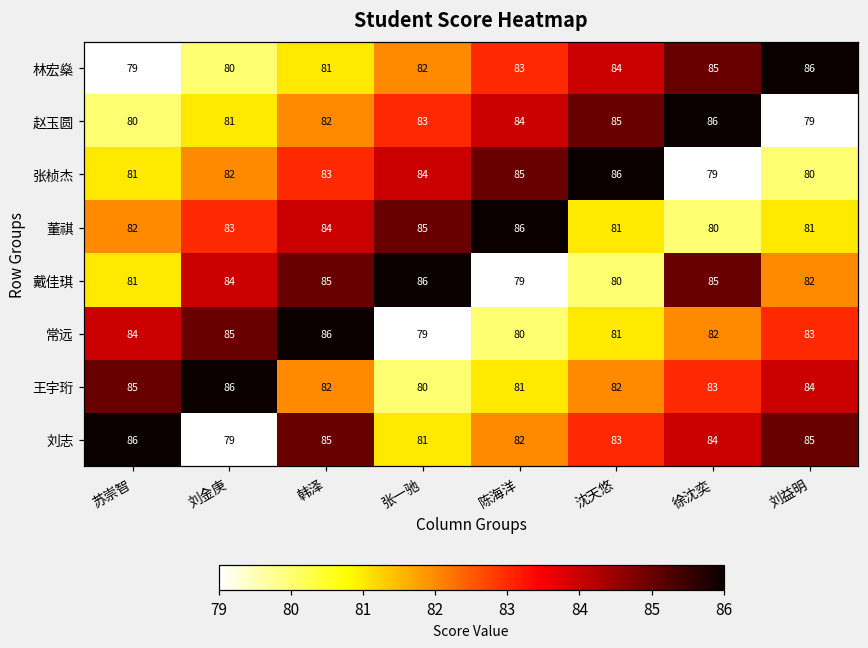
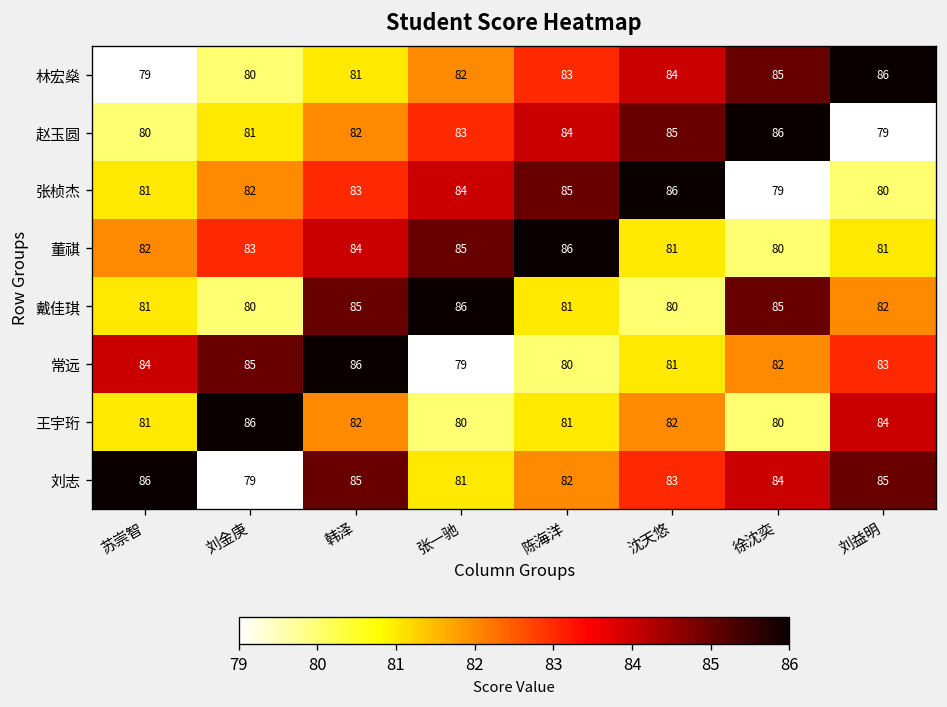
戴佳琪, 刘金庚: 84 -> 80
戴佳琪, 陈海洋: 79 -> 81
王宇珩, 苏崇智: 85 -> 81
王宇珩, 徐沈奕: 83 -> 80
